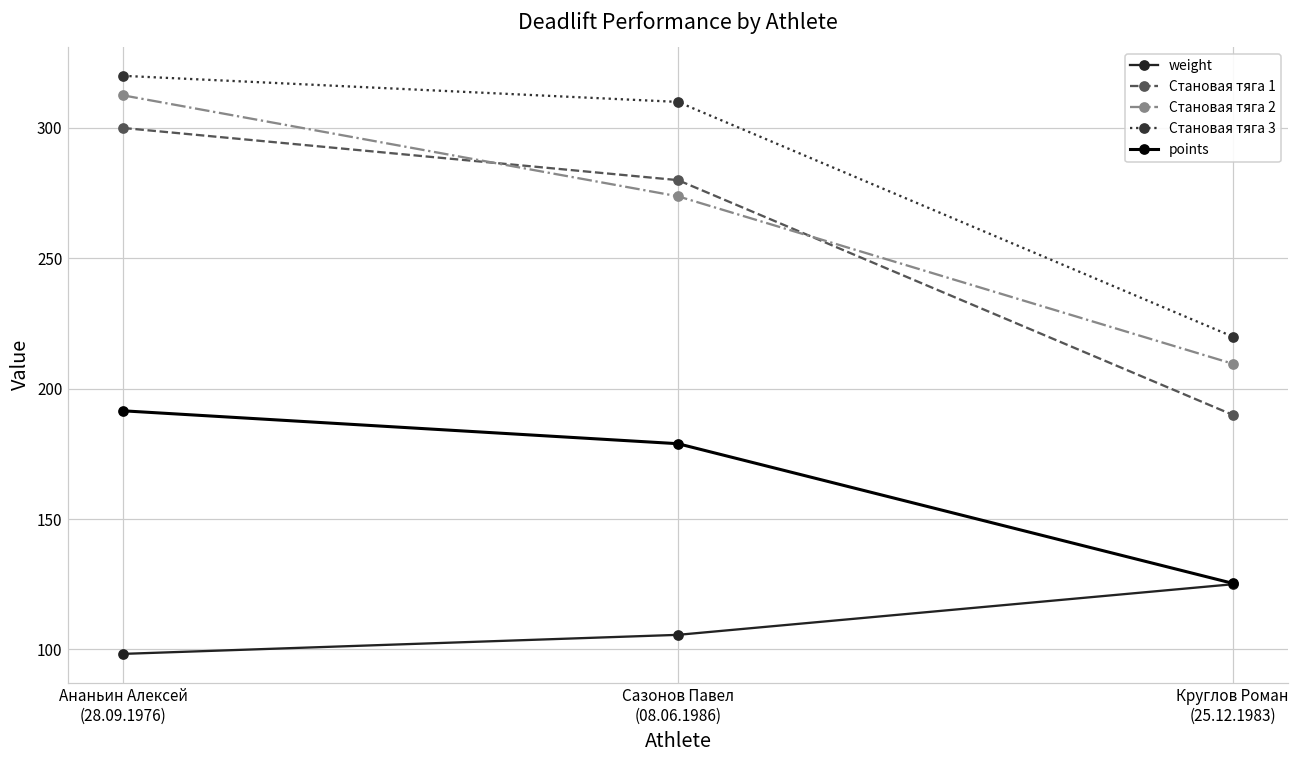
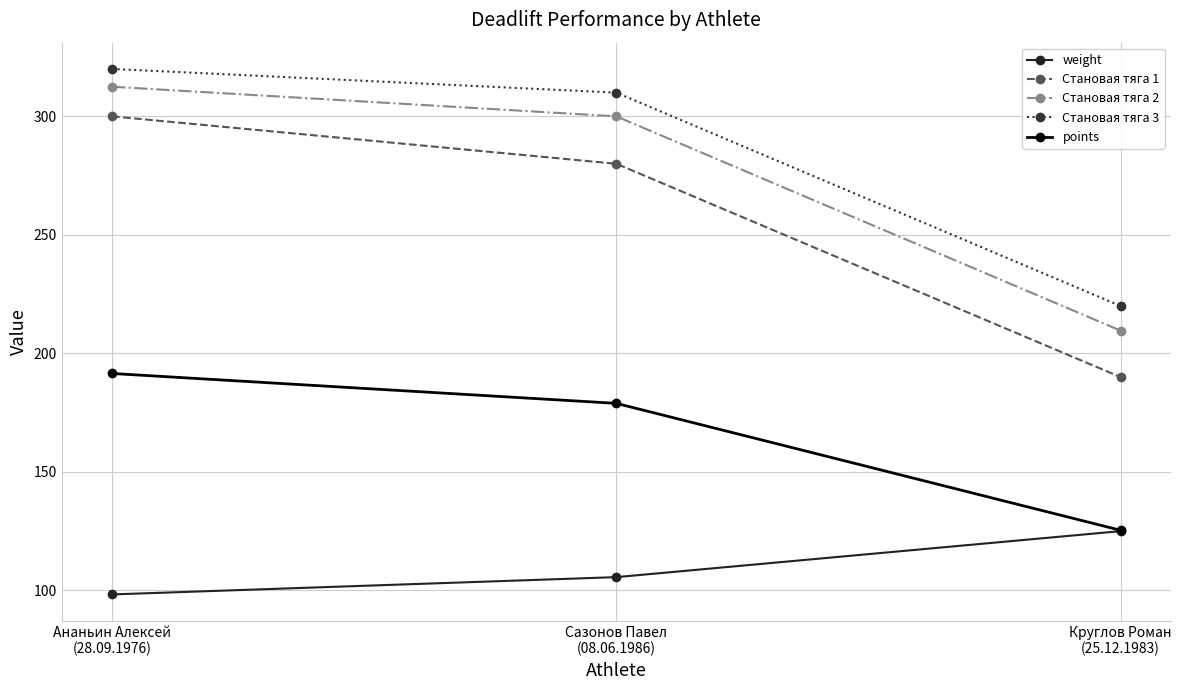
Становая тяга 2, Сазонов Павел (08.06.1986): 274 -> 300
